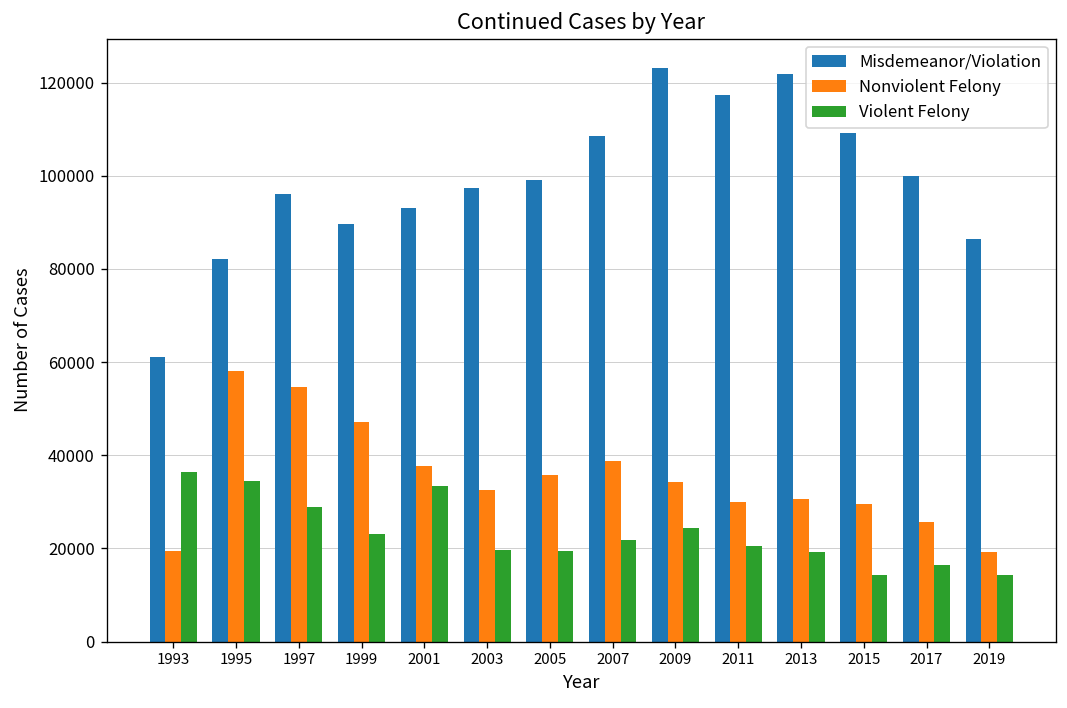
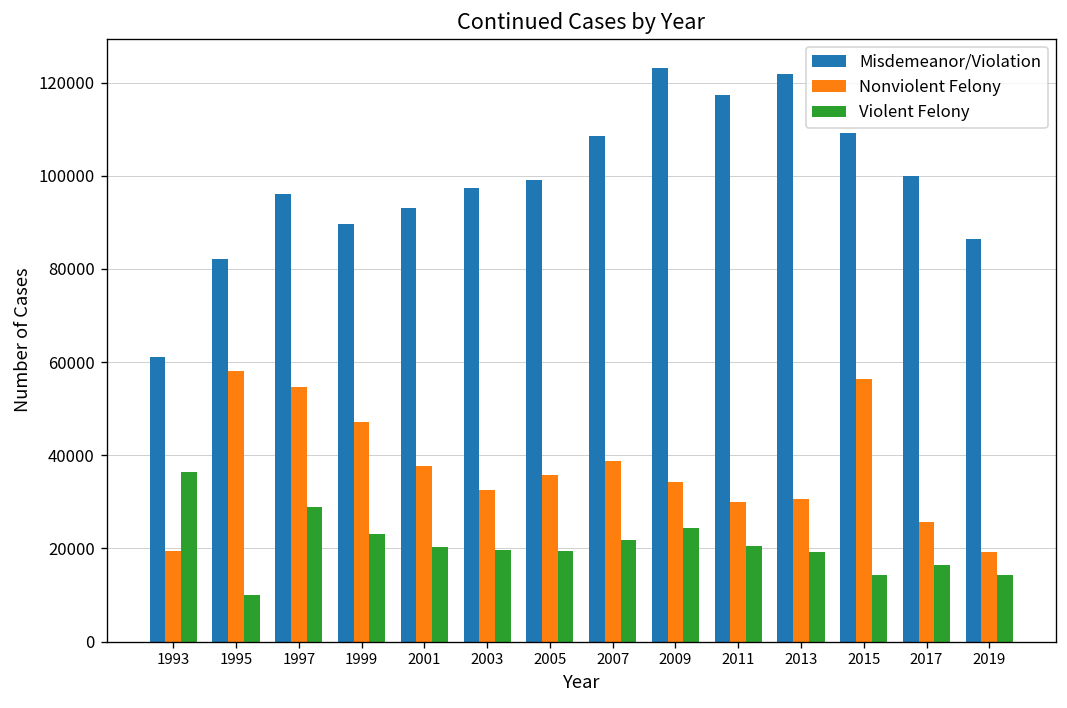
Violent Felony, 1995: 35000 -> 10000
Violent Felony, 2001: 33000 -> 20000
Nonviolent Felony, 2015: 30000 -> 56000
